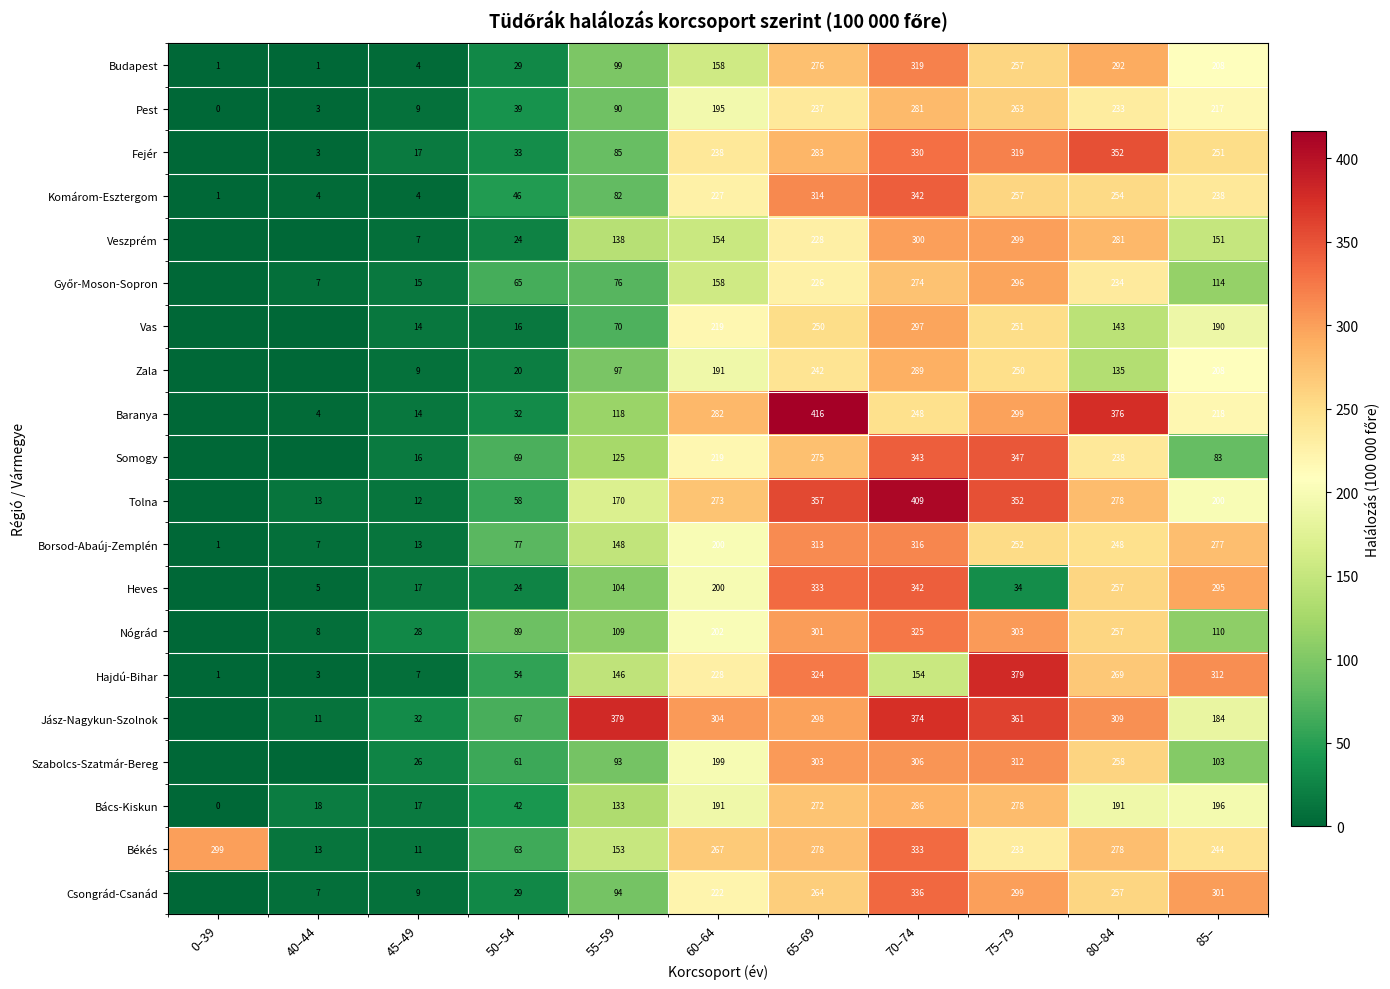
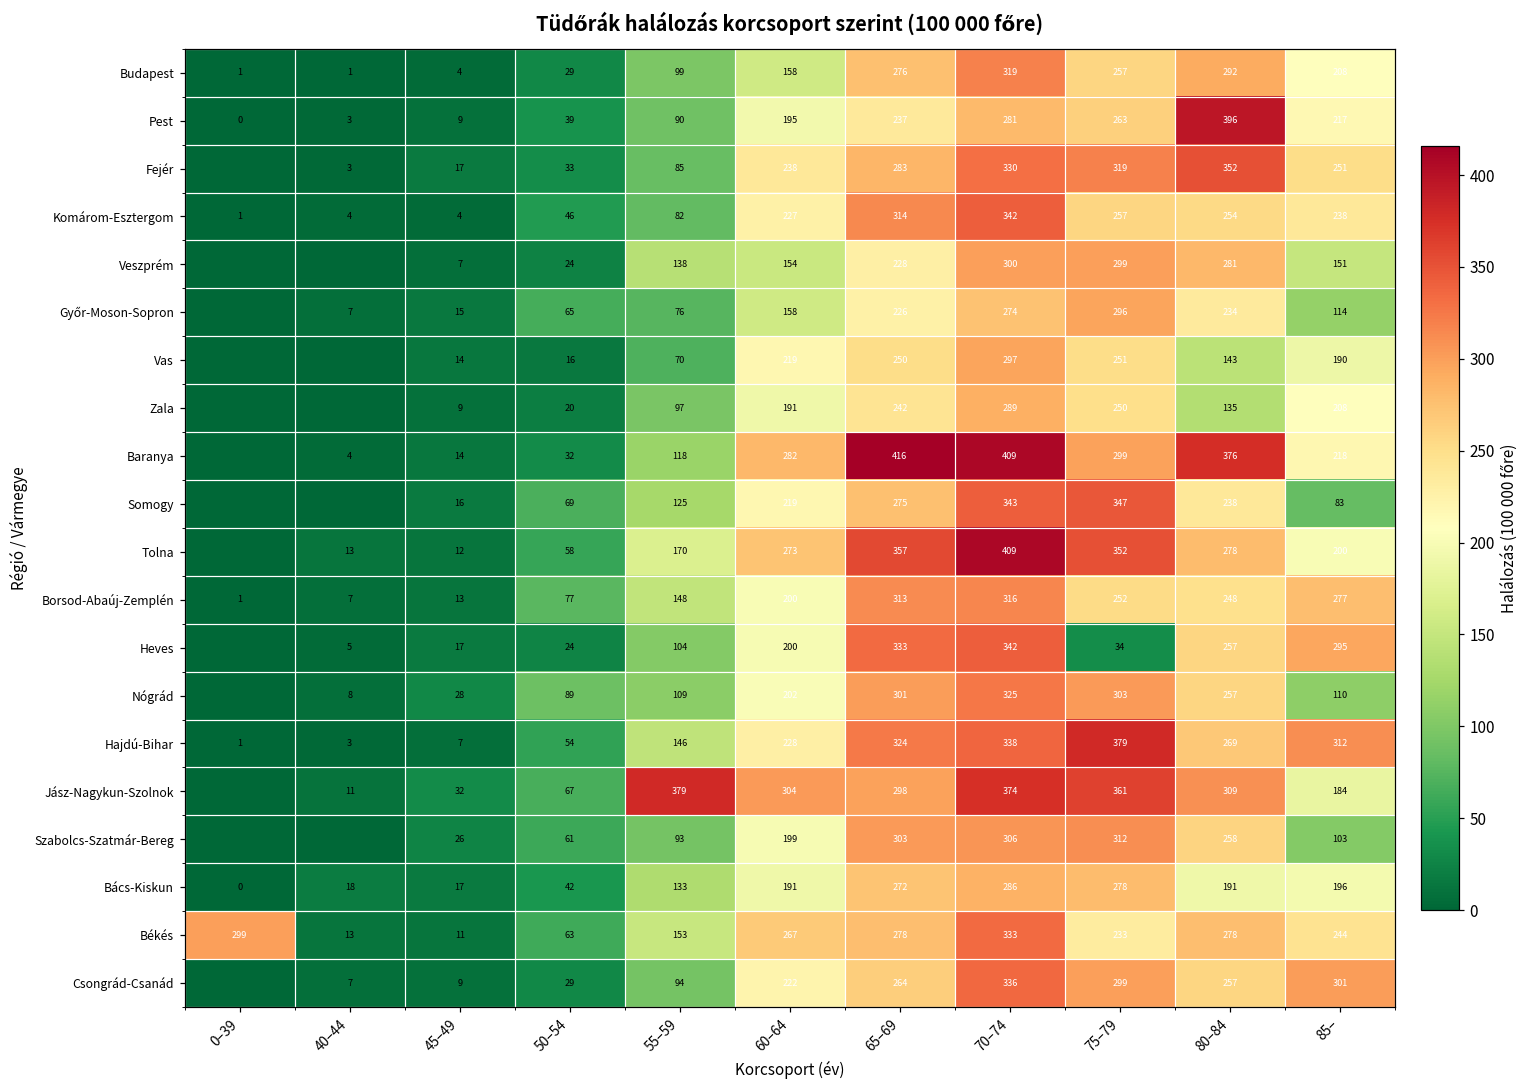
Pest, 80–84: 233 -> 396
Baranya, 70–74: 248 -> 409
Hajdú-Bihar, 70–74: 154 -> 338
